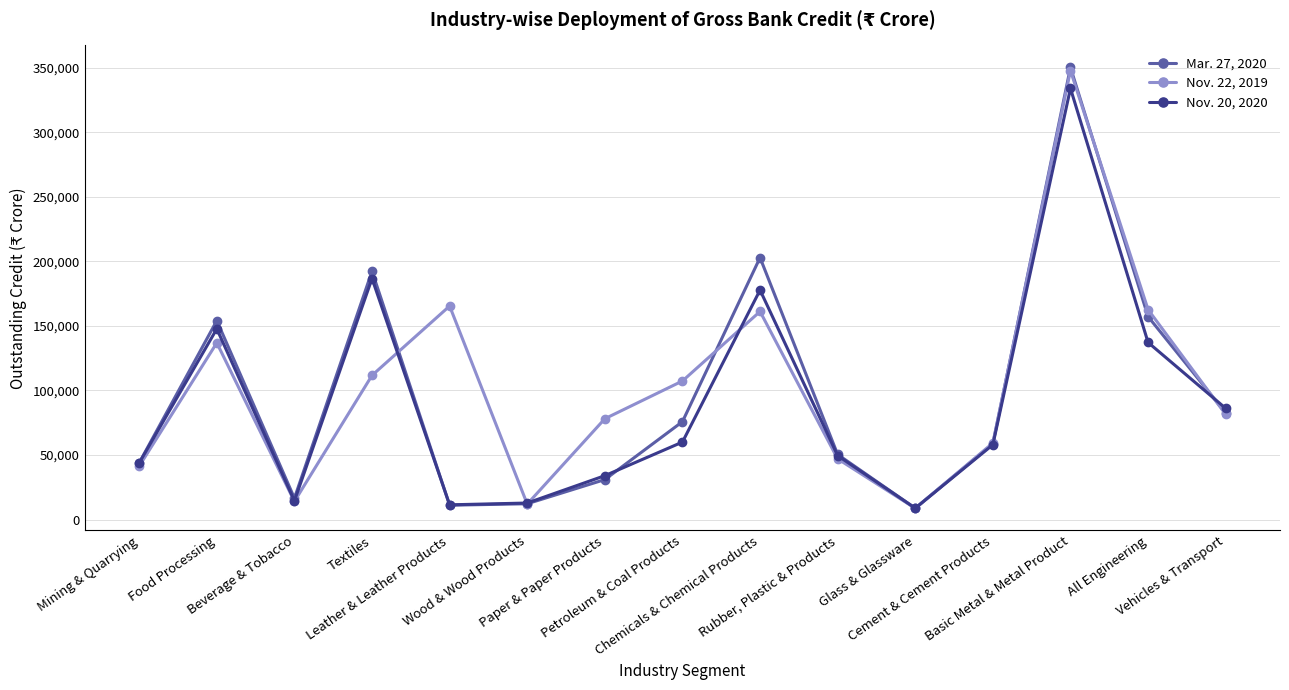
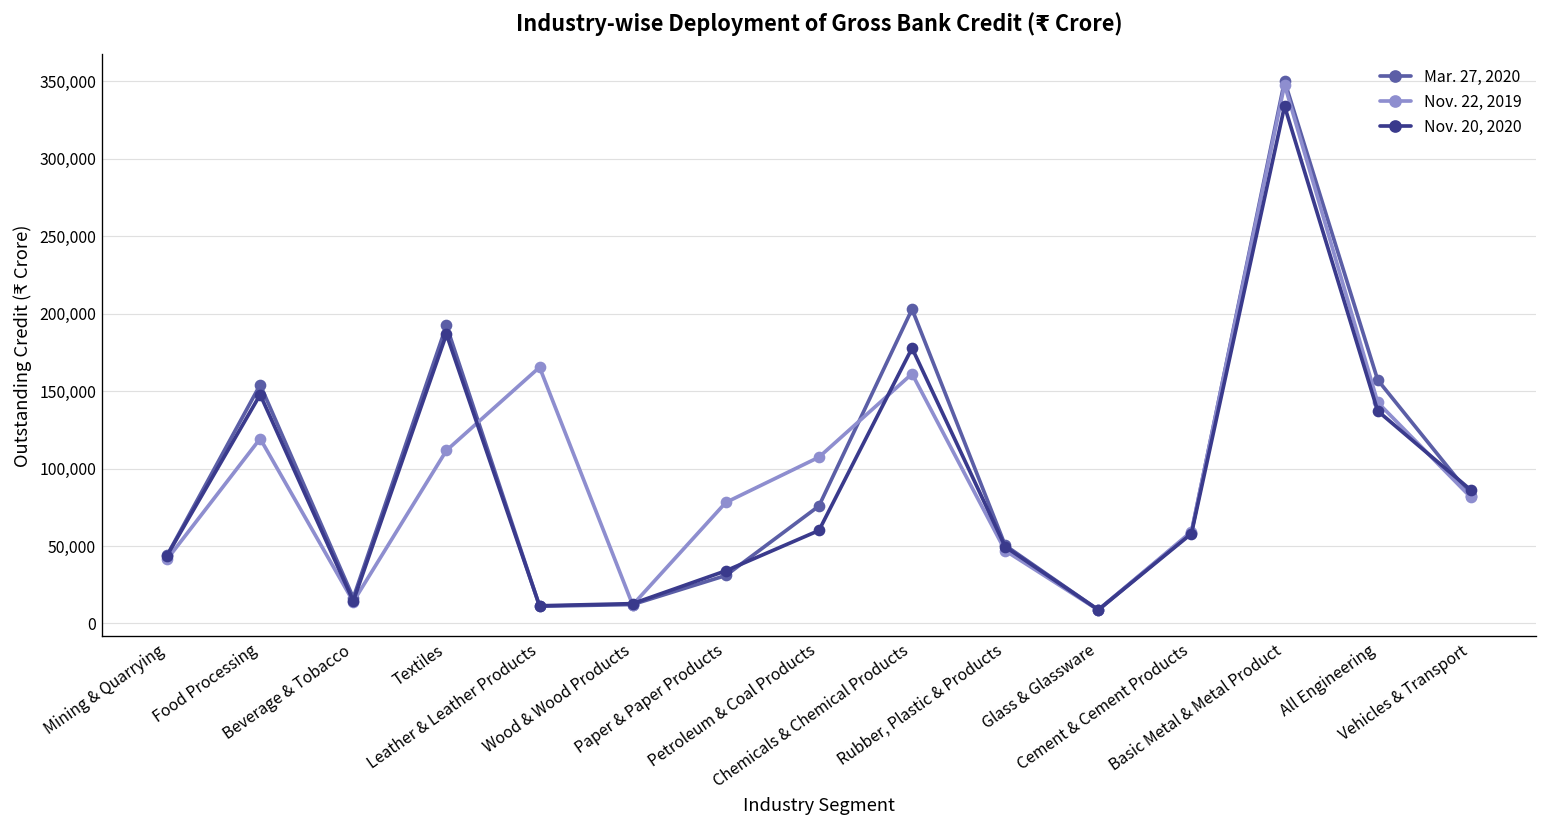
Nov. 22, 2019, Food Processing: 137,000 -> 119,000
Nov. 22, 2019, All Engineering: 163,000 -> 143,000
